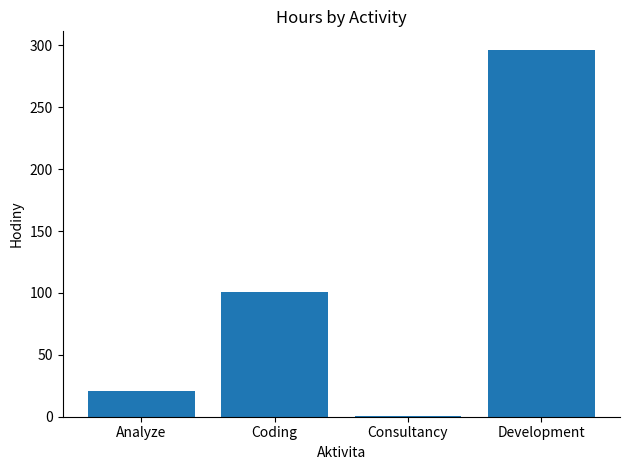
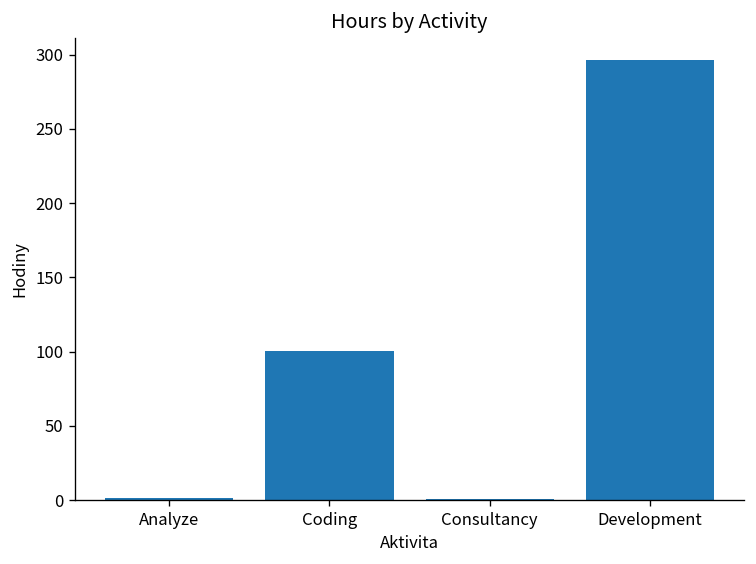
Analyze: 21 -> 1
